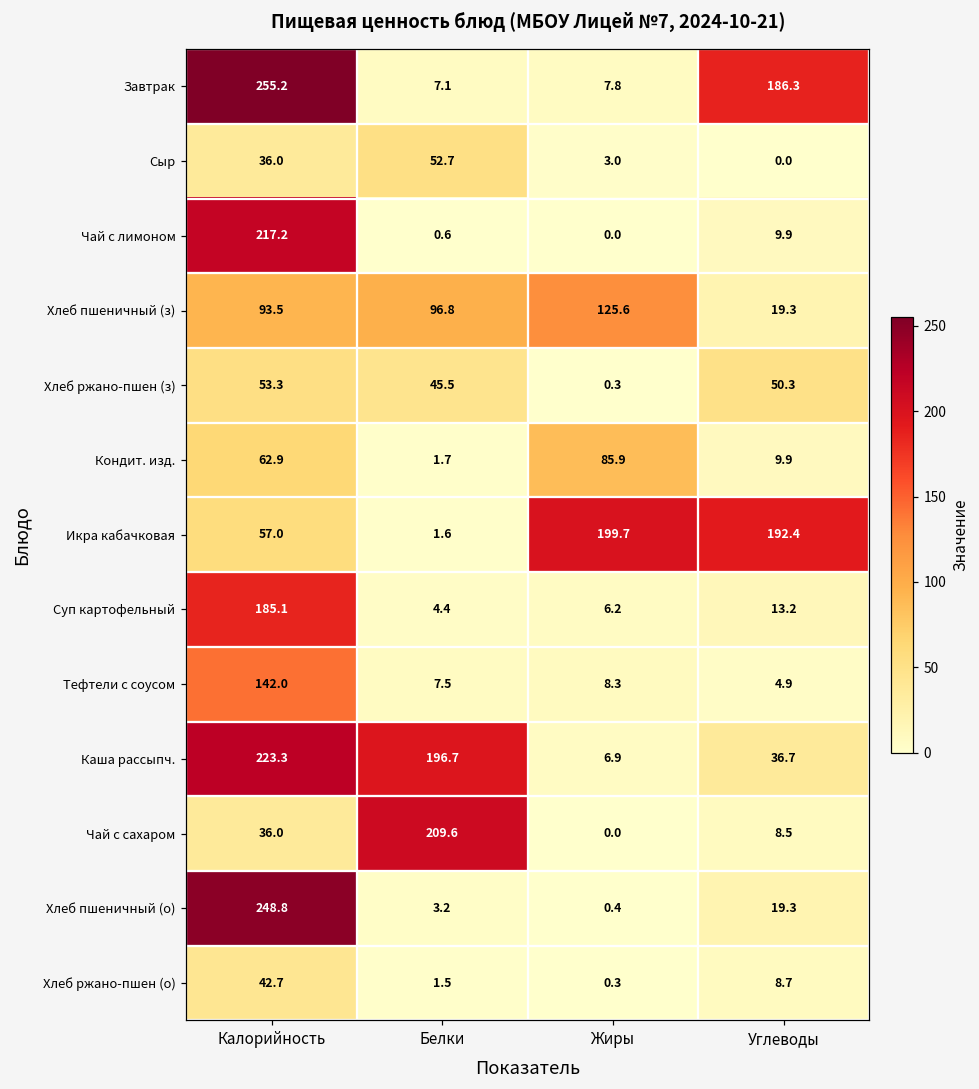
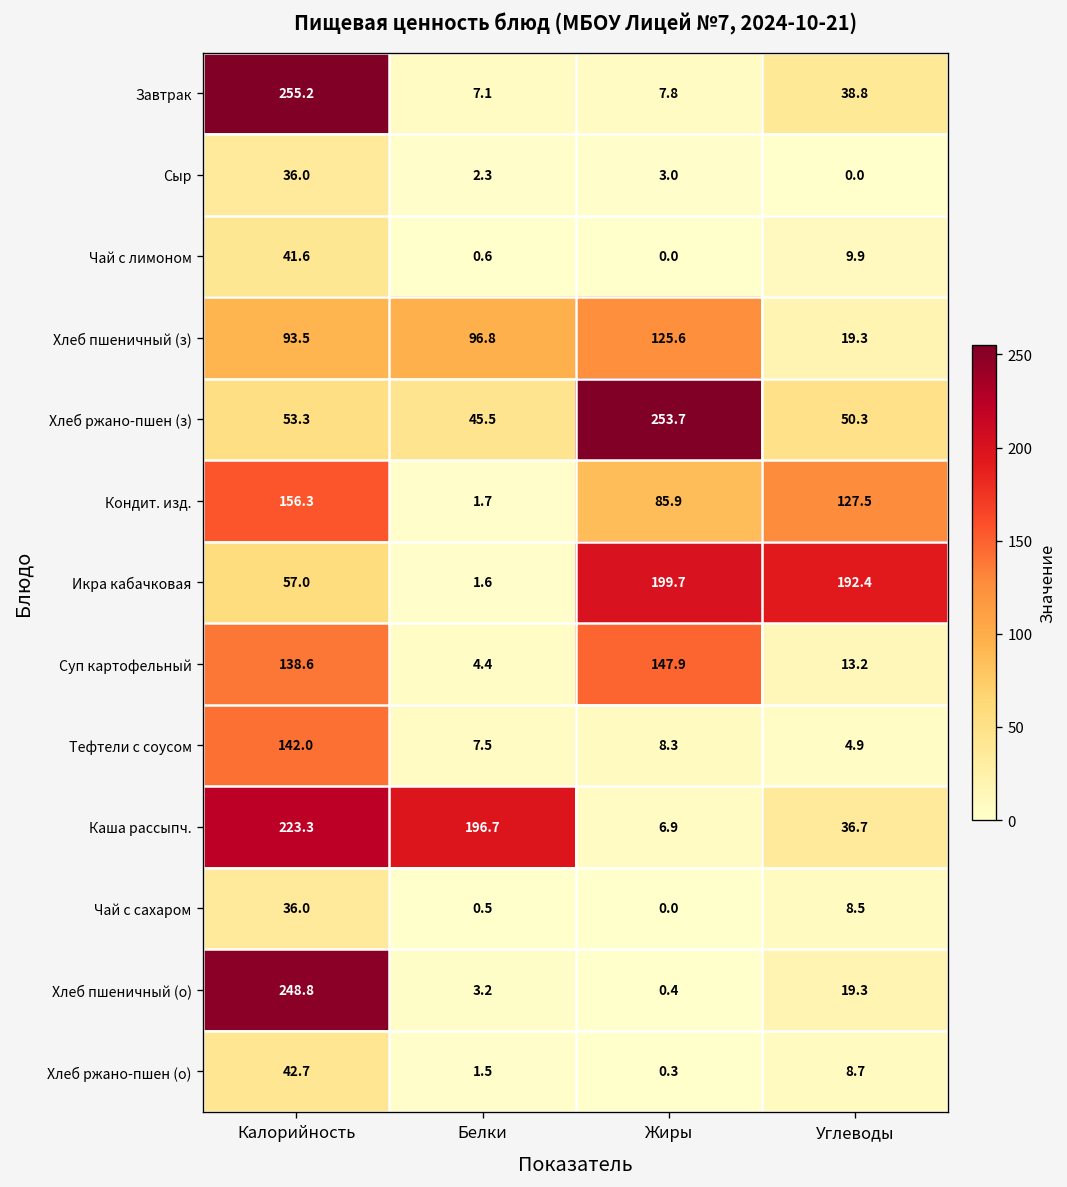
Завтрак, Углеводы: 186.3 -> 38.8
Сыр, Белки: 52.7 -> 2.3
Чай с лимоном, Калорийность: 217.2 -> 41.6
Хлеб ржано-пшен (з), Жиры: 0.3 -> 253.7
Кондит. изд., Калорийность: 62.9 -> 156.3
Кондит. изд., Углеводы: 9.9 -> 127.5
Суп картофельный, Калорийность: 185.1 -> 138.6
Суп картофельный, Жиры: 6.2 -> 147.9
Чай с сахаром, Белки: 209.6 -> 0.5
